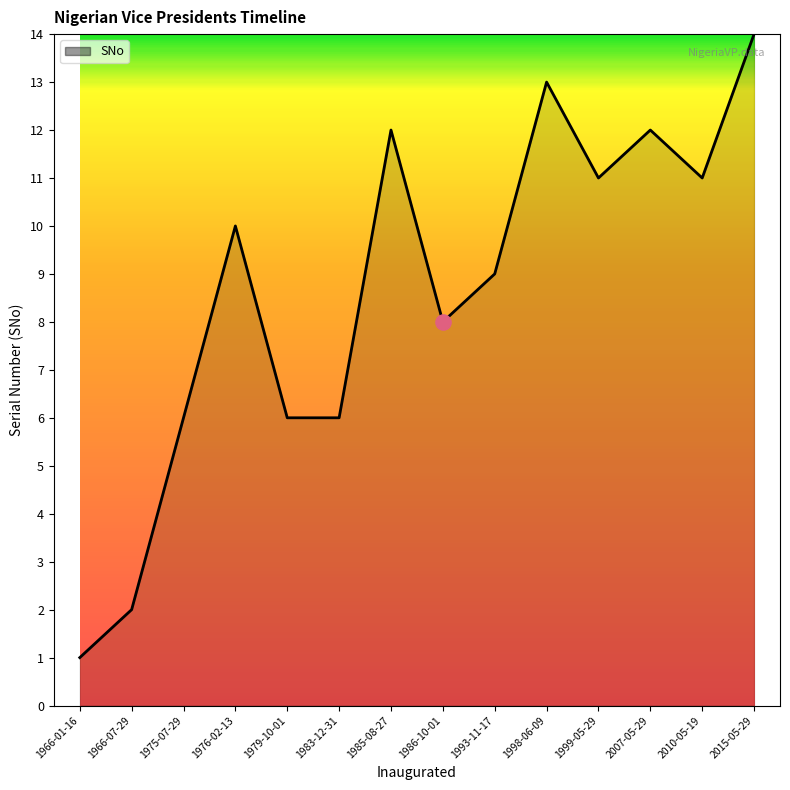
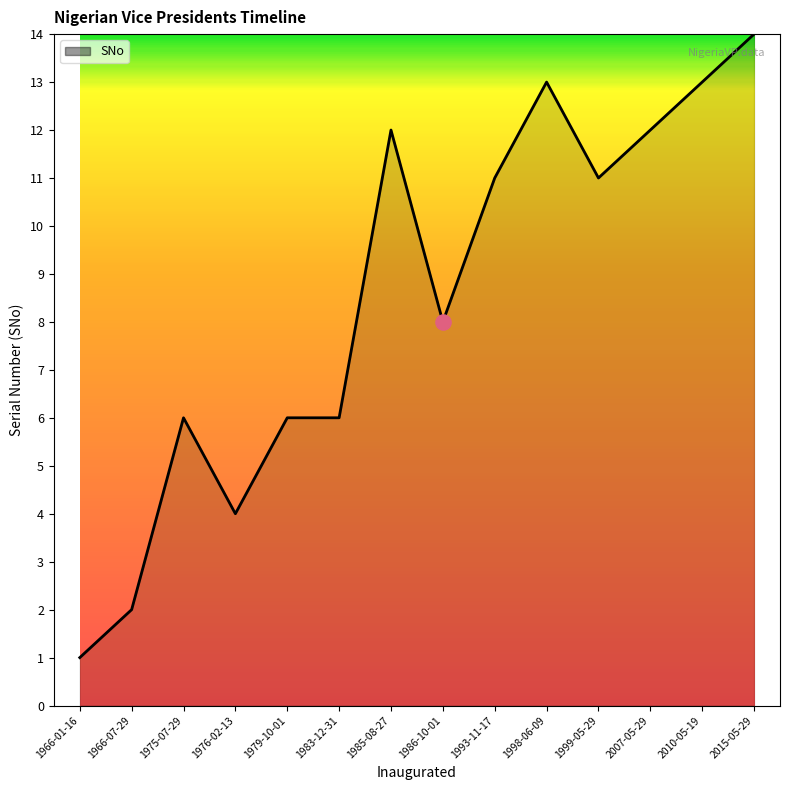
SNo, 1976-02-13: 10 -> 4
SNo, 1993-11-17: 9 -> 11
SNo, 2010-05-19: 11 -> 13
